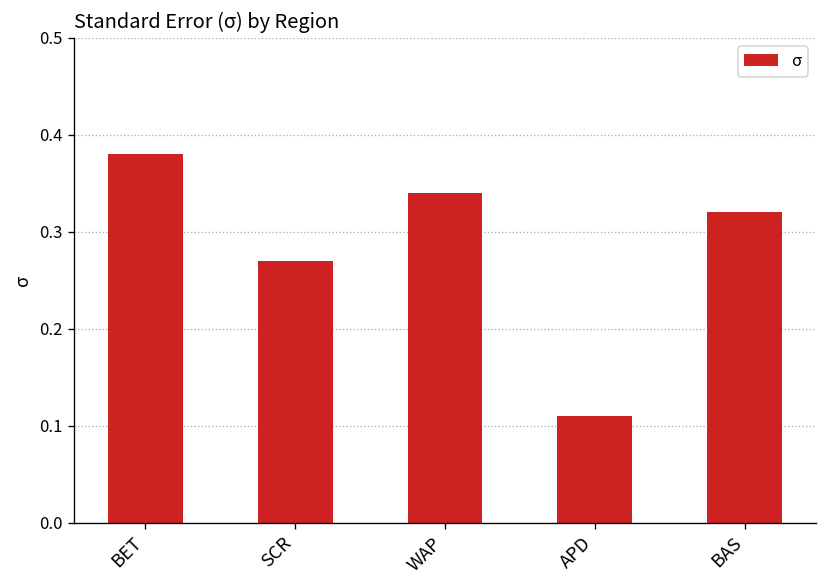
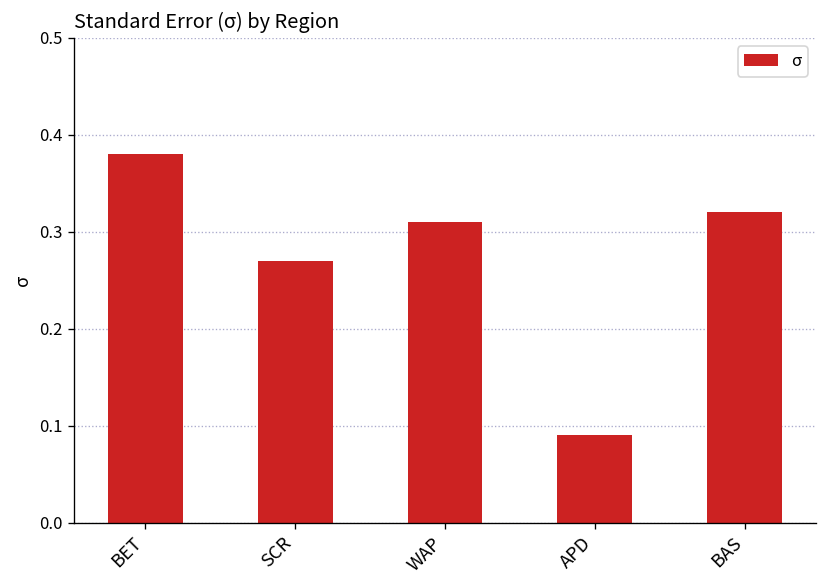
WAP: 0.34 -> 0.31
APD: 0.11 -> 0.09
